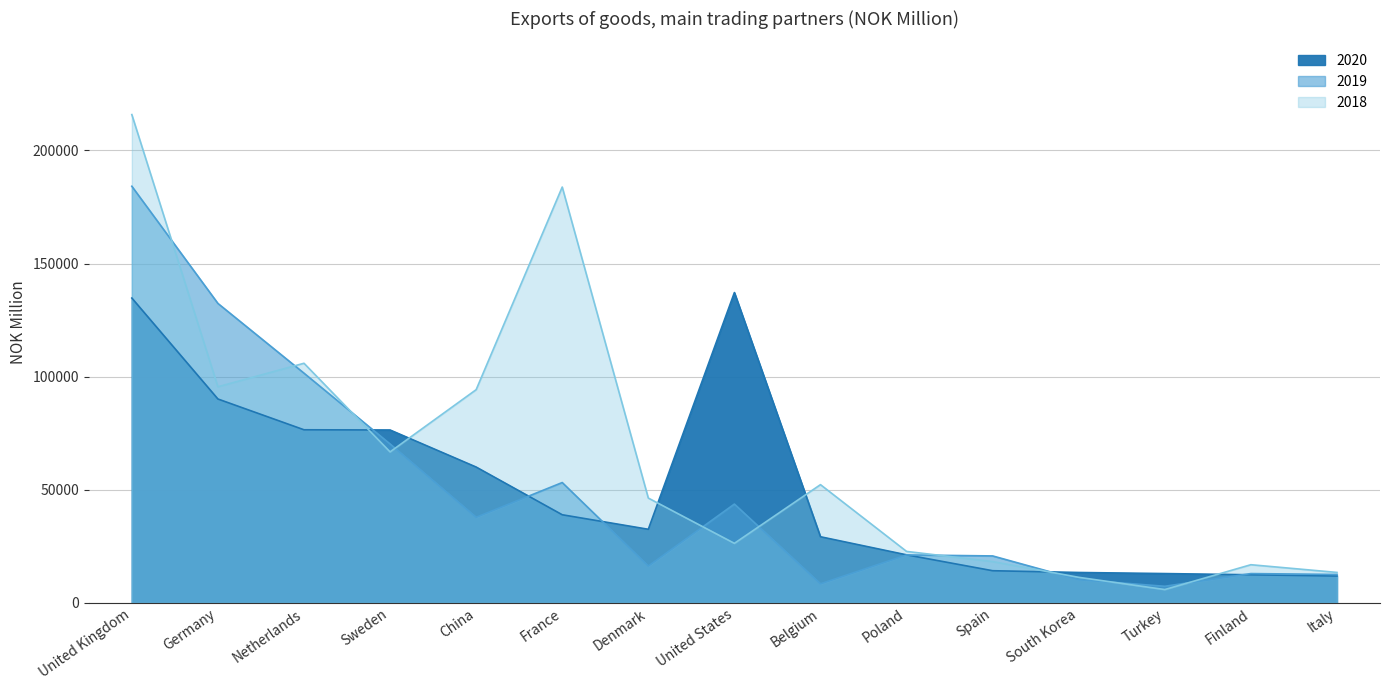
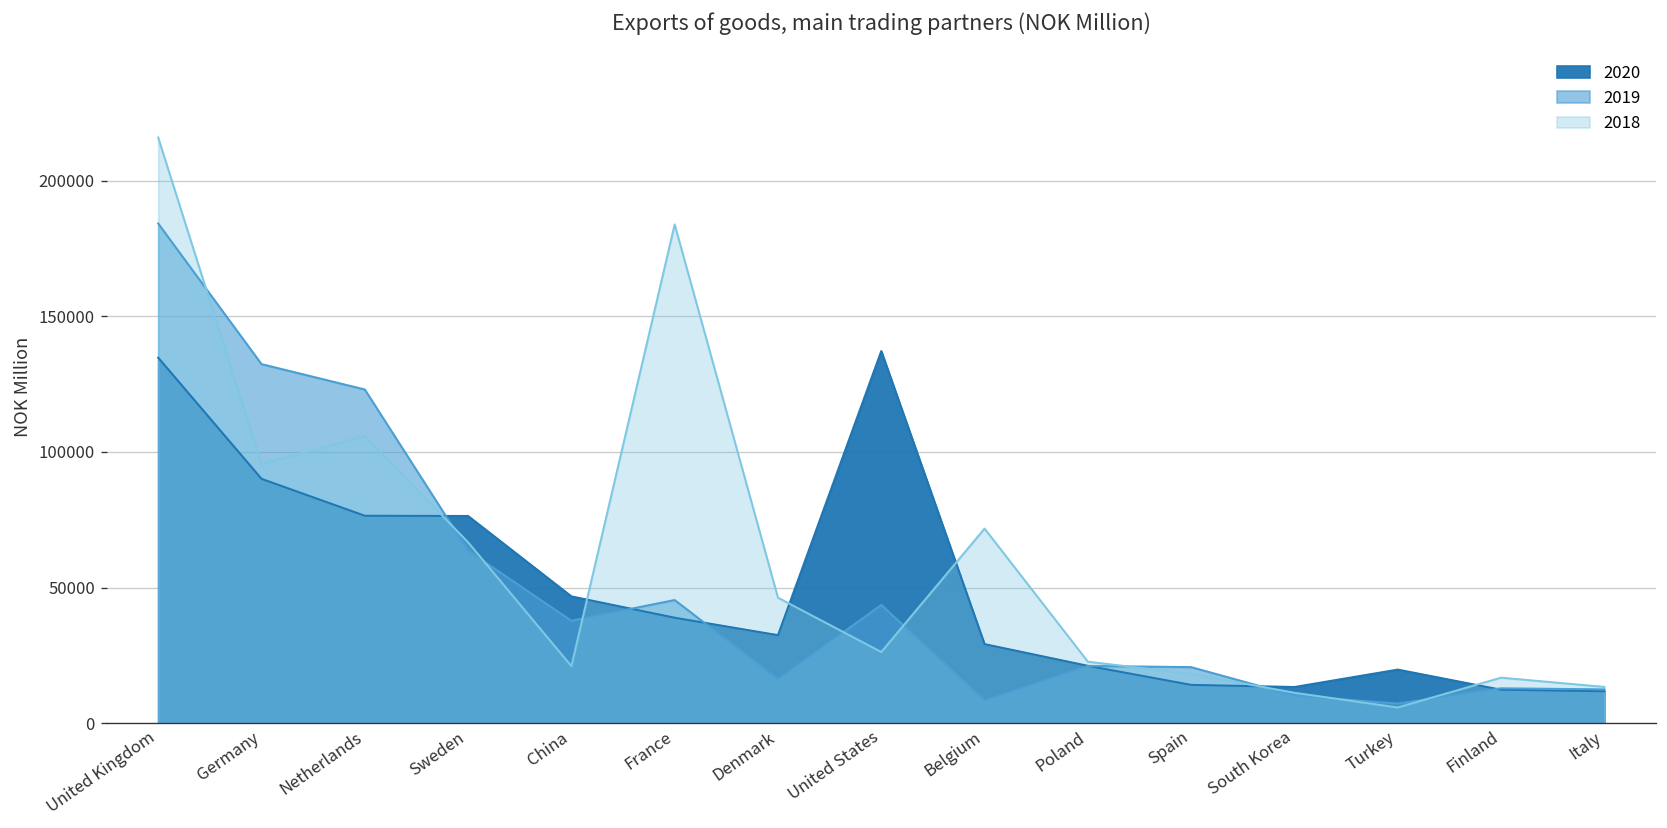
2019, Netherlands: 102000 -> 123000
2019, Sweden: 70000 -> 64000
2020, China: 60000 -> 47000
2018, China: 94000 -> 21000
2019, France: 53000 -> 45000
2018, Belgium: 52000 -> 72000
2020, Turkey: 13000 -> 20000
